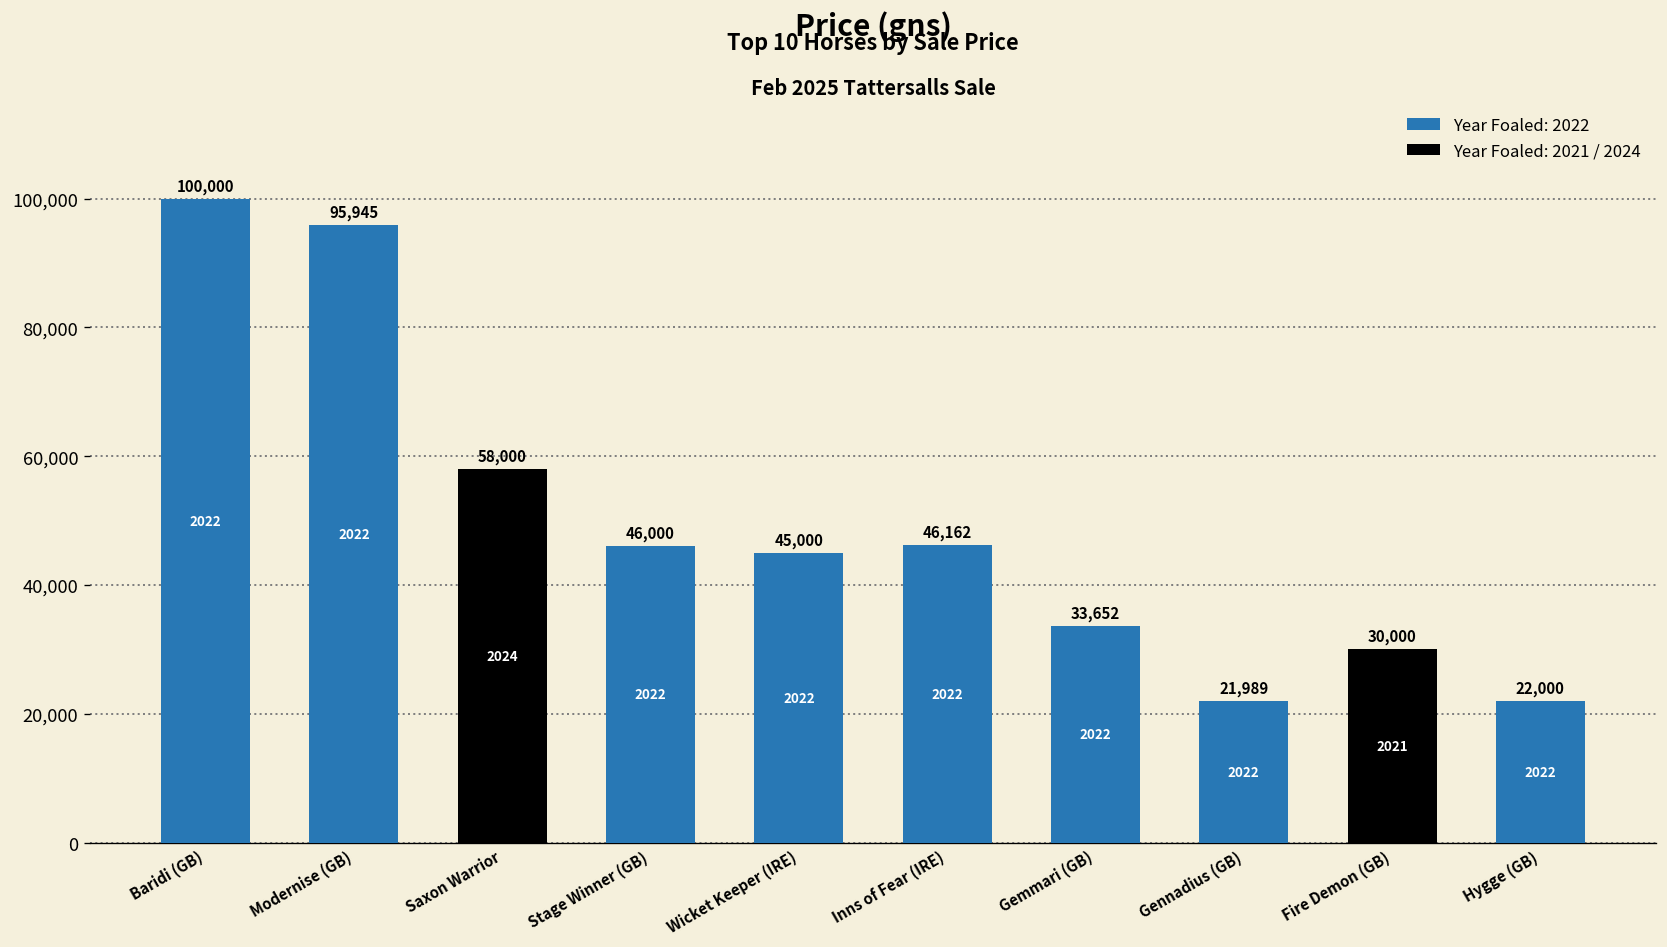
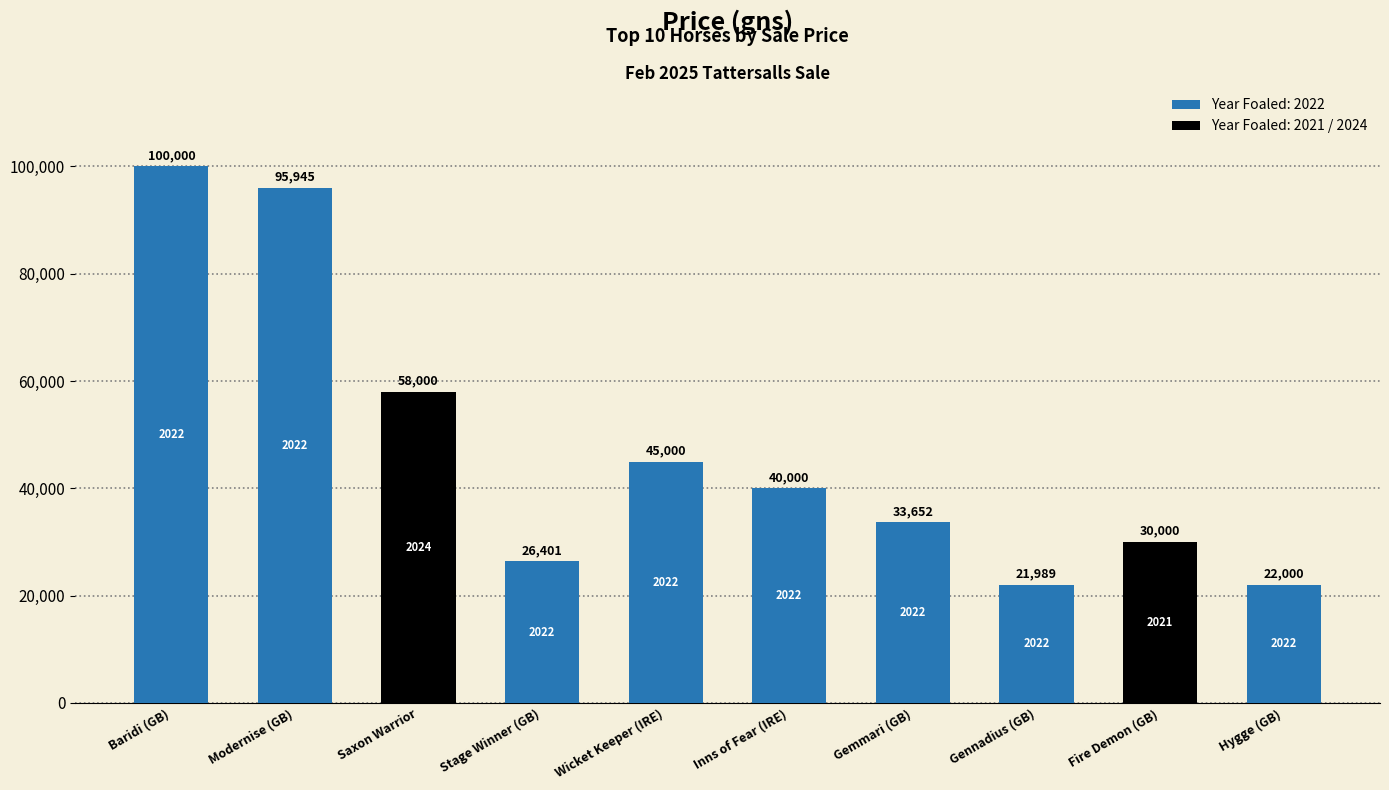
Stage Winner (GB): 46,000 -> 26,401
Inns of Fear (IRE): 46,162 -> 40,000
